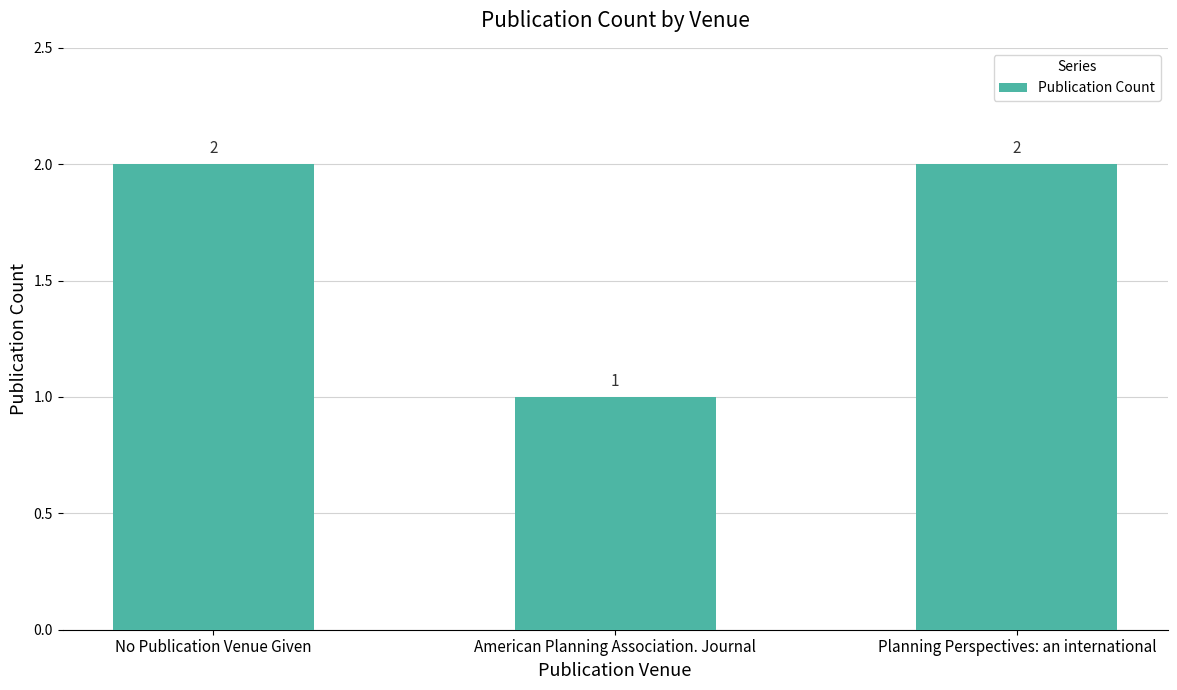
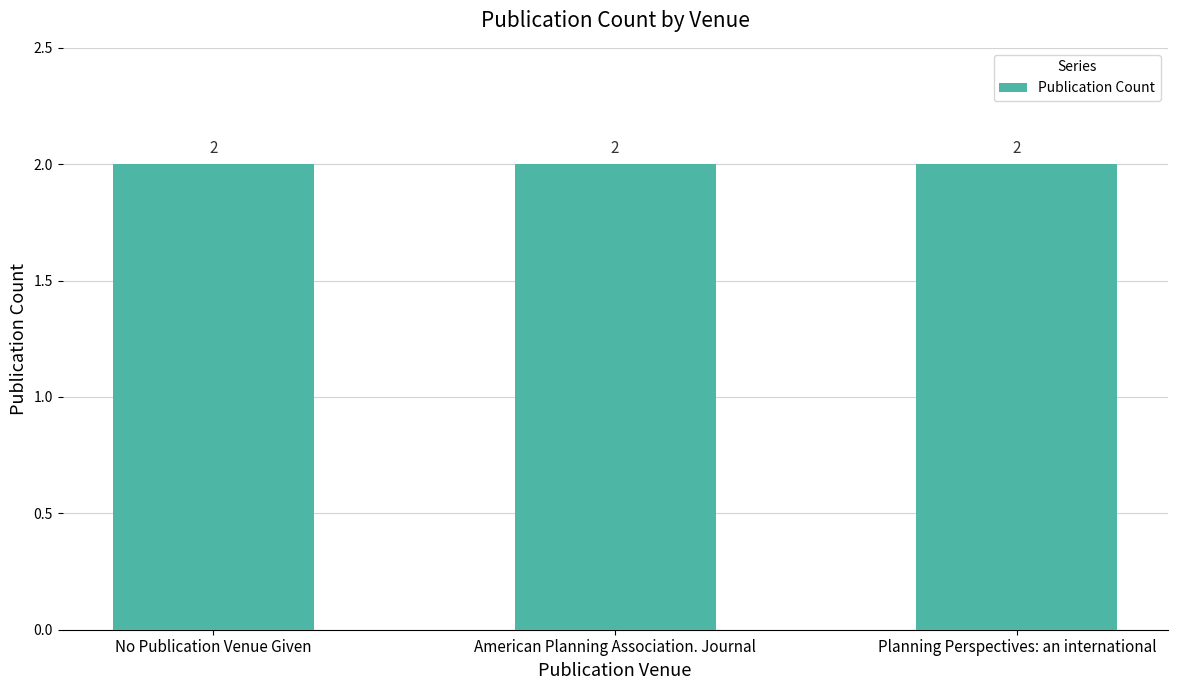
American Planning Association. Journal: 1 -> 2
